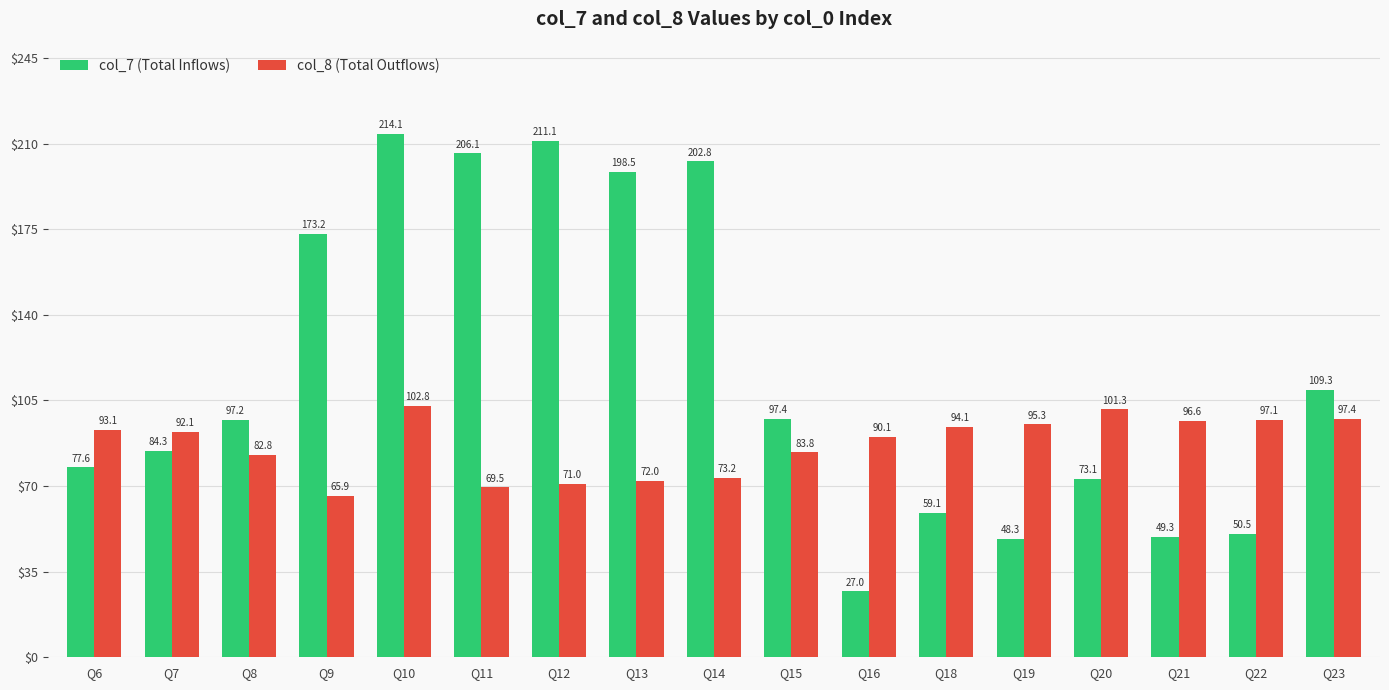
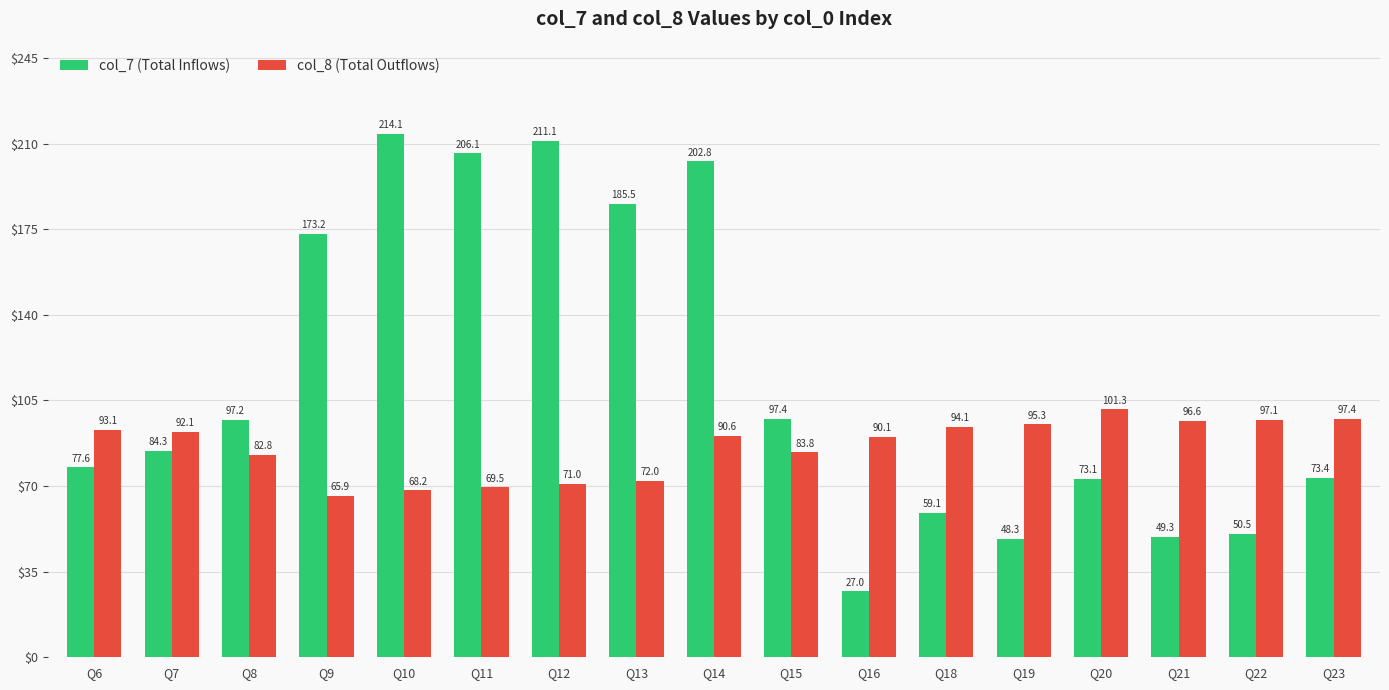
col_8 (Total Outflows), Q10: 102.8 -> 68.2
col_7 (Total Inflows), Q13: 198.5 -> 185.5
col_8 (Total Outflows), Q14: 73.2 -> 90.6
col_7 (Total Inflows), Q23: 109.3 -> 73.4
